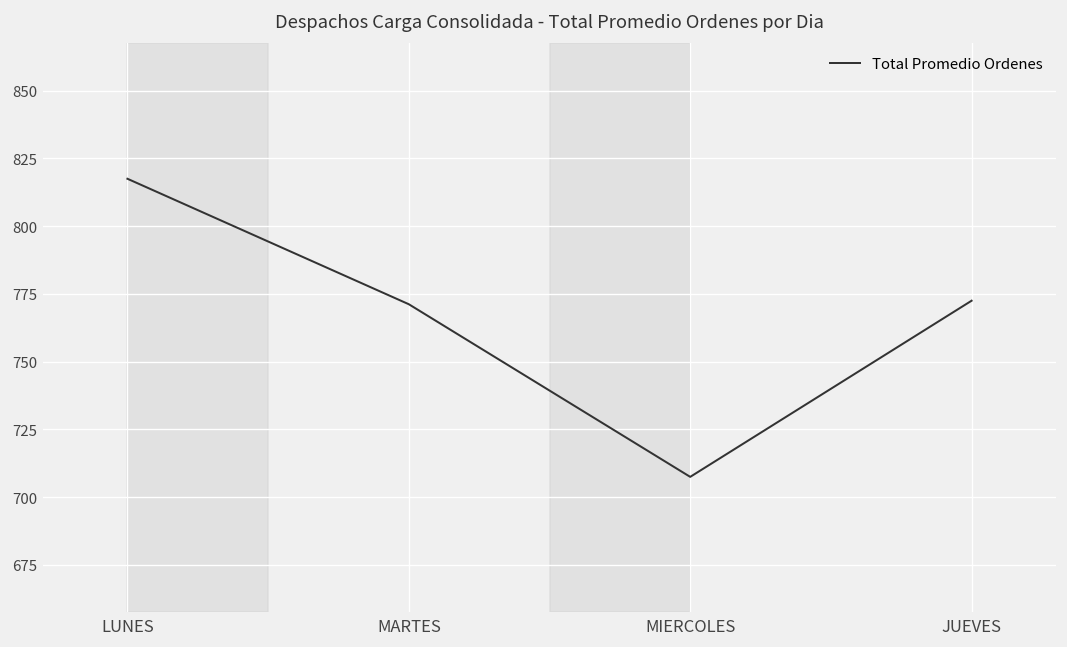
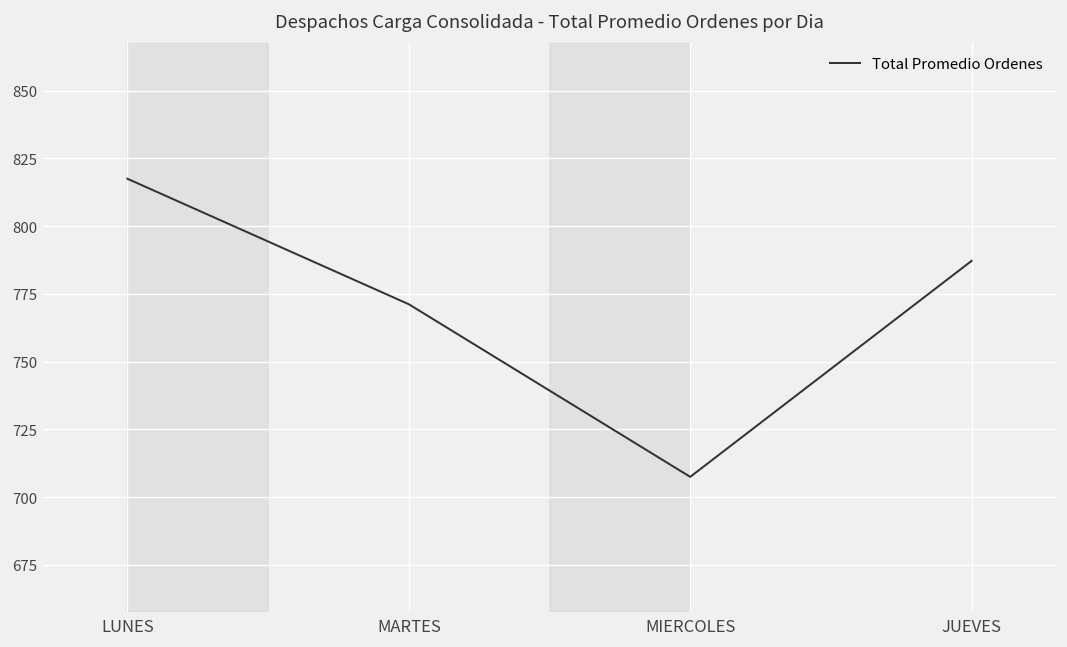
JUEVES: 773 -> 787
